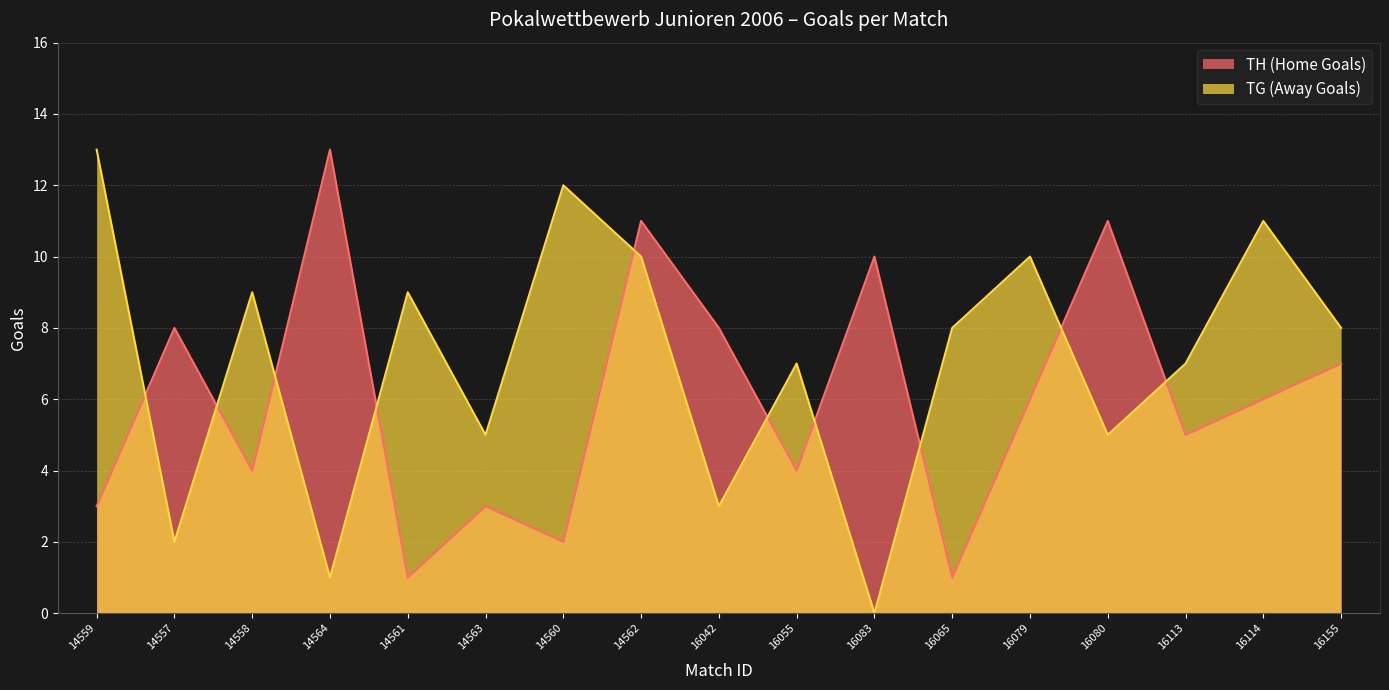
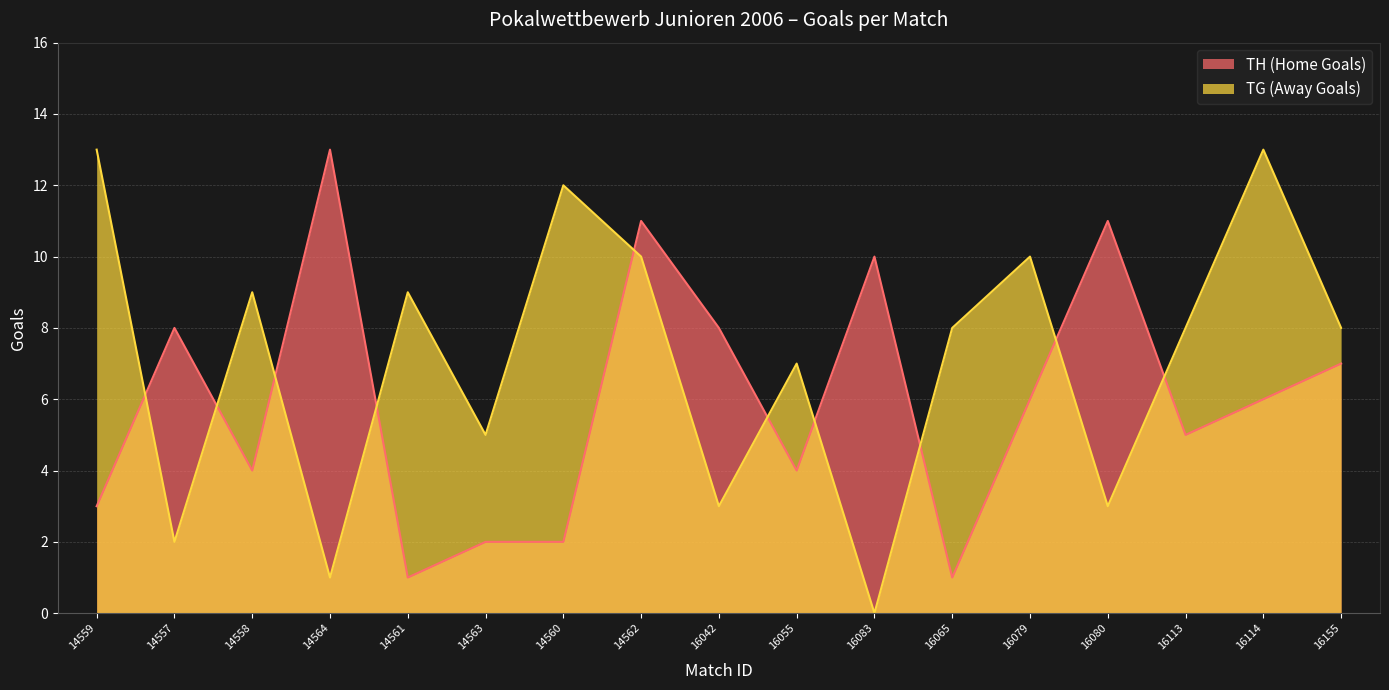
TH (Home Goals), 14563: 3 -> 2
TG (Away Goals), 16080: 5 -> 3
TG (Away Goals), 16113: 7 -> 8
TG (Away Goals), 16114: 11 -> 13
